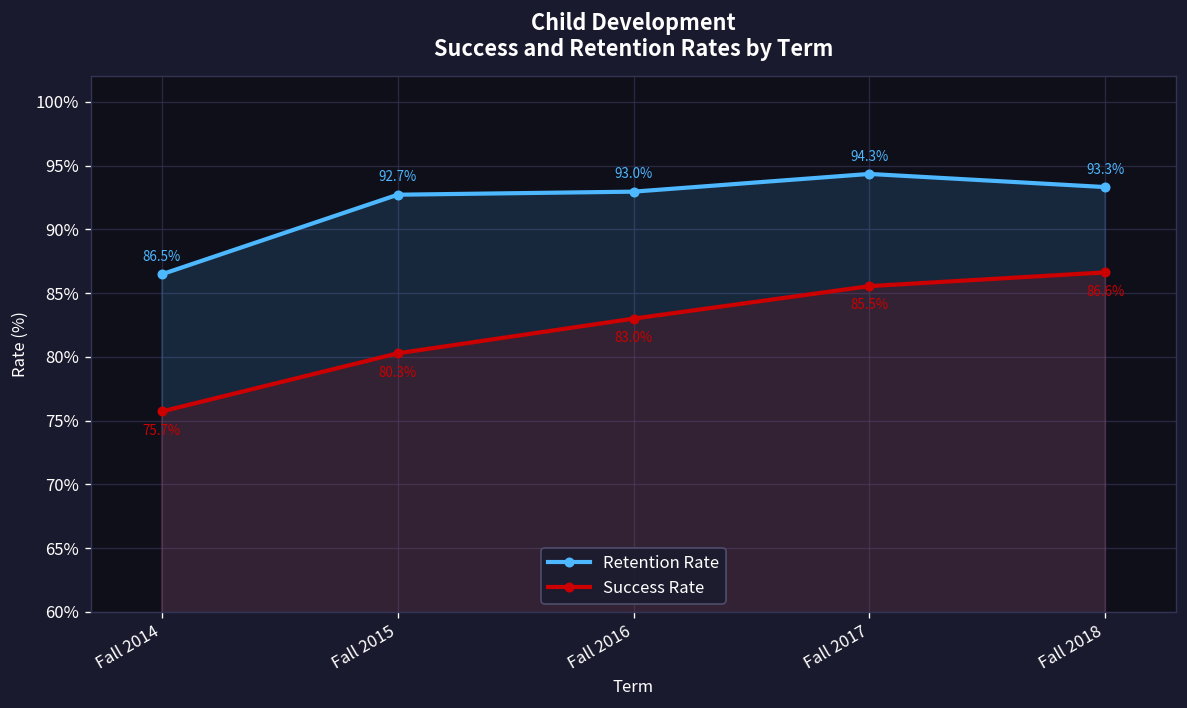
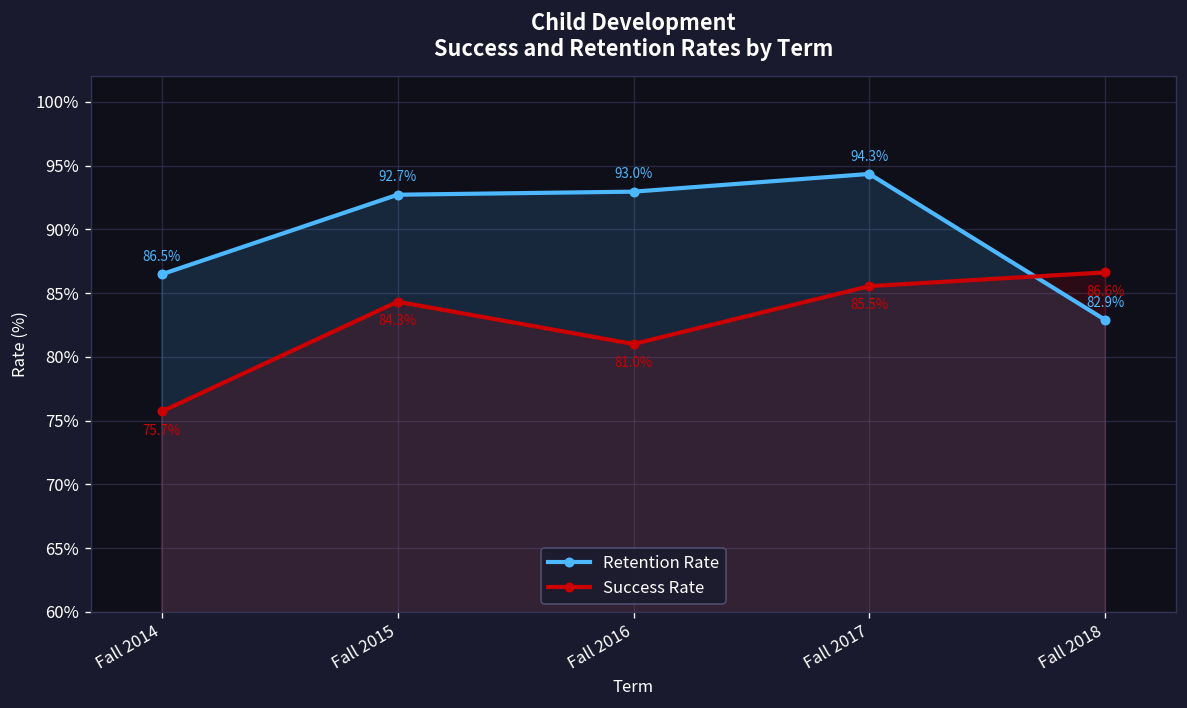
Success Rate, Fall 2015: 80.3% -> 84.3%
Success Rate, Fall 2016: 83.0% -> 81.0%
Retention Rate, Fall 2018: 93.3% -> 82.9%
